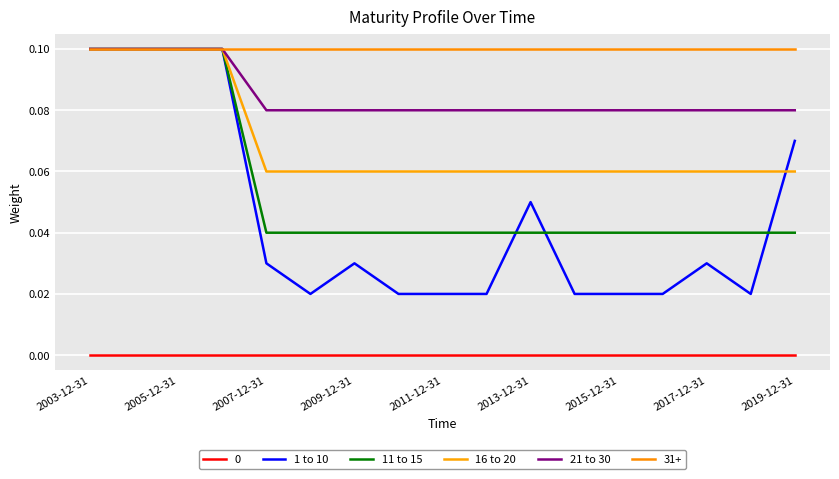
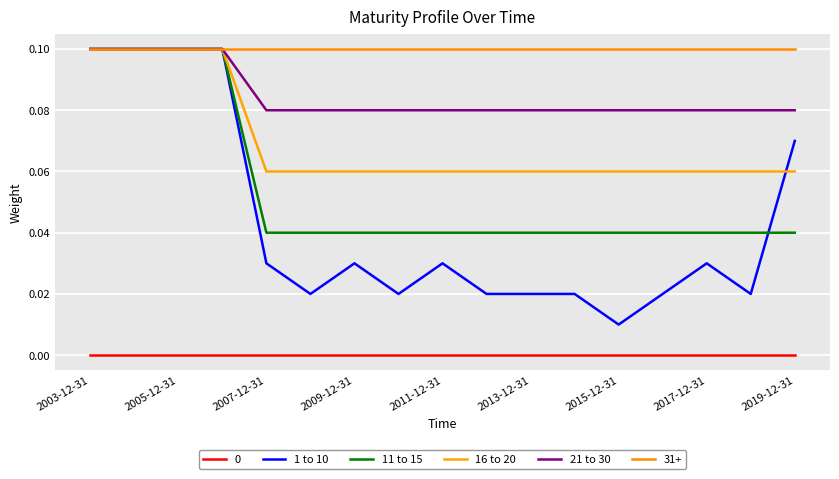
1 to 10, 2011-12-31: 0.02 -> 0.03
1 to 10, 2013-12-31: 0.05 -> 0.02
1 to 10, 2015-12-31: 0.02 -> 0.01
